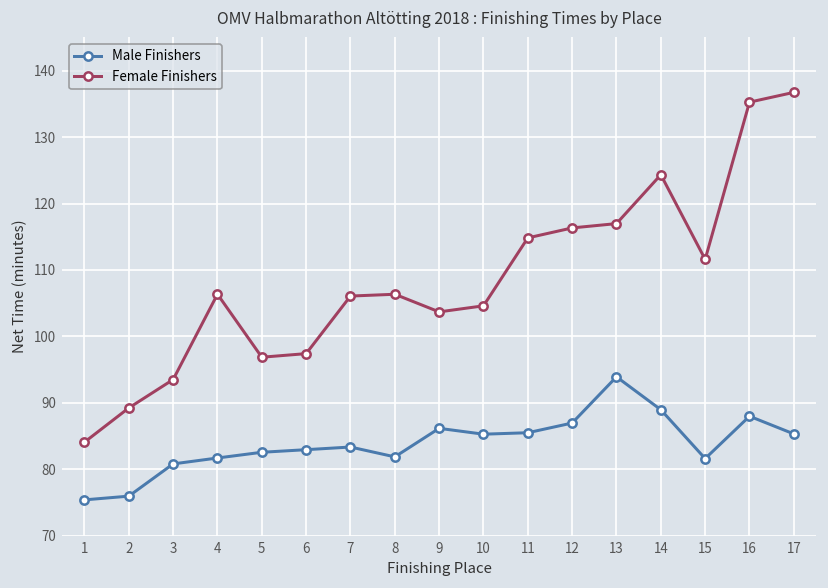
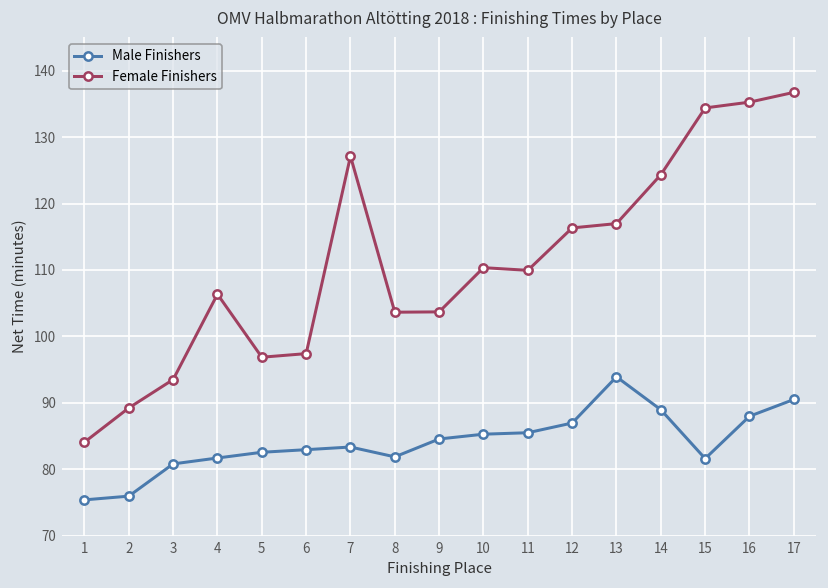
Female Finishers, 7: 106 -> 127
Female Finishers, 8: 106 -> 104
Male Finishers, 9: 86 -> 85
Female Finishers, 10: 105 -> 110
Female Finishers, 11: 115 -> 110
Female Finishers, 15: 112 -> 134
Male Finishers, 17: 85 -> 91
